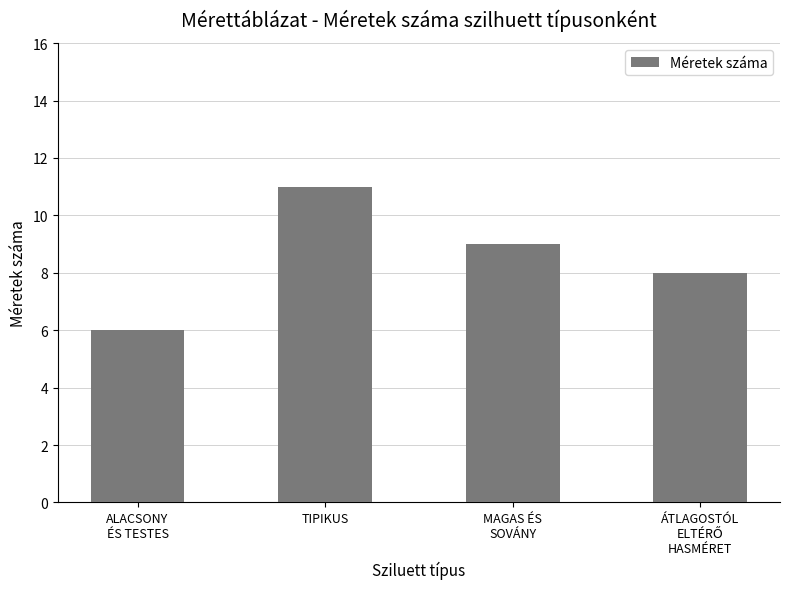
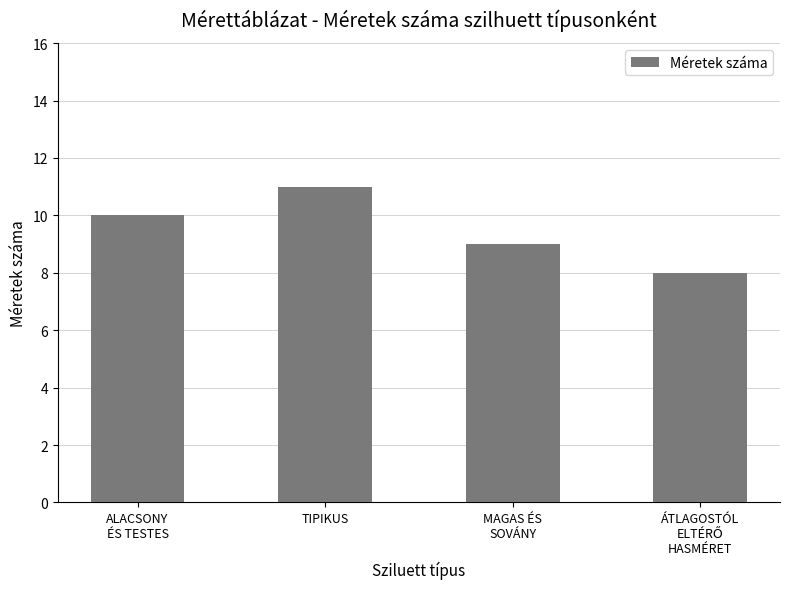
ALACSONY ÉS TESTES: 6 -> 10
